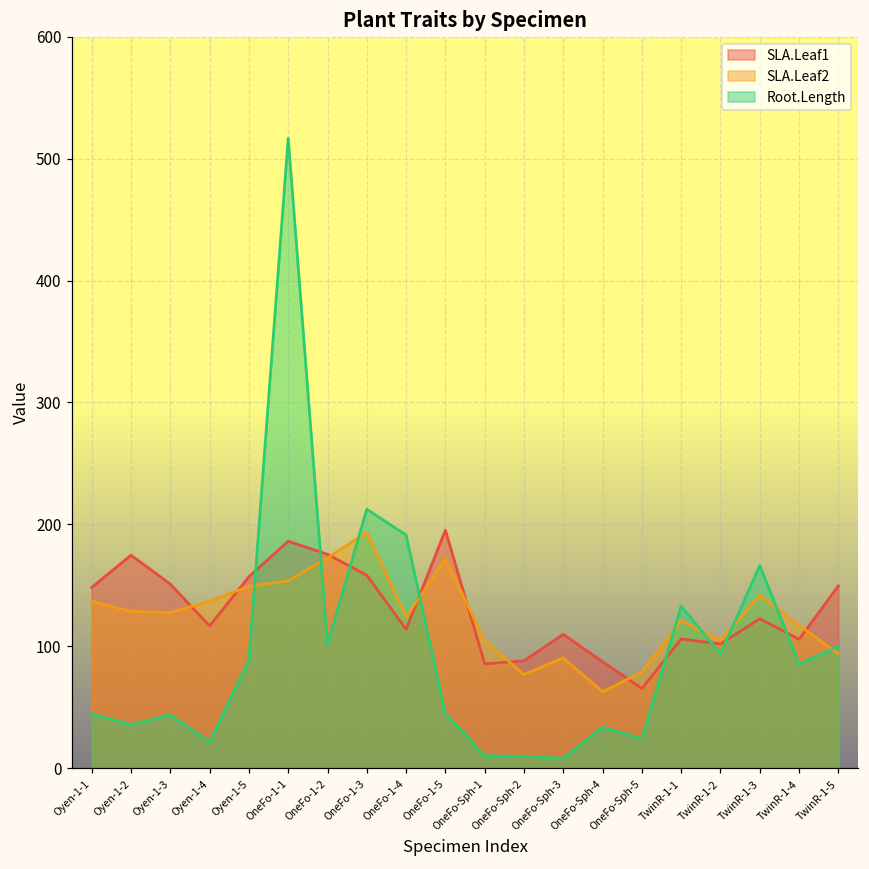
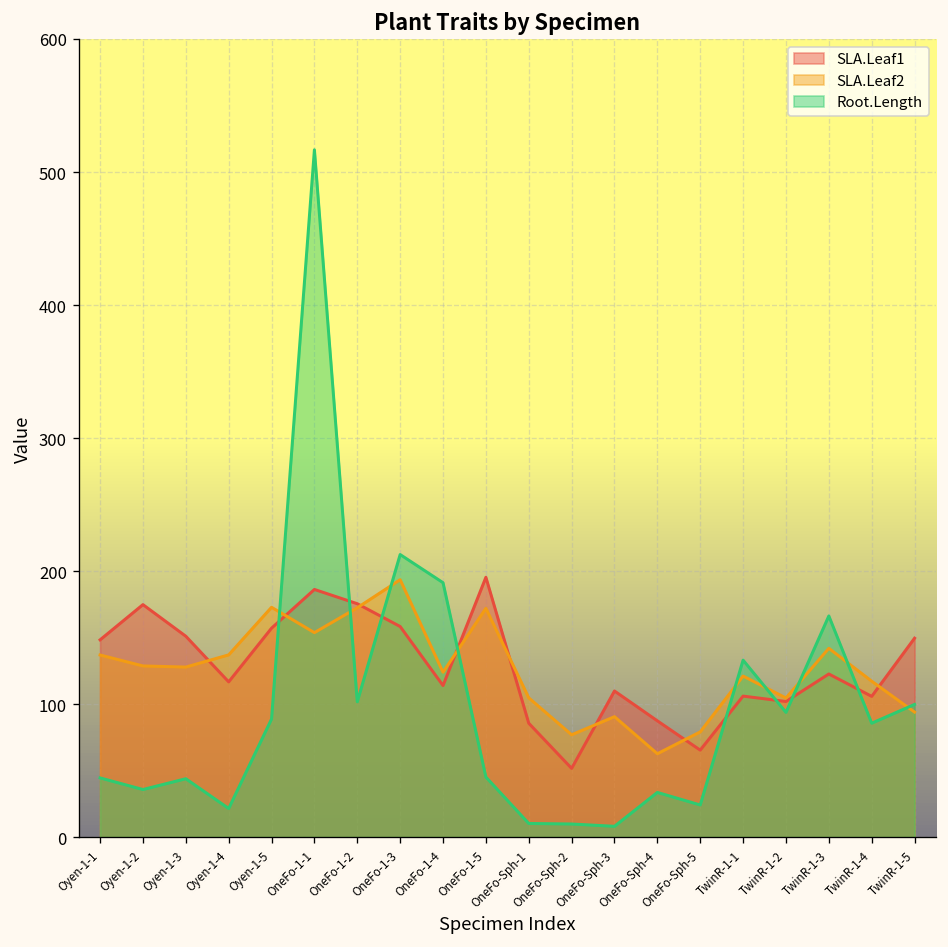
SLA.Leaf2, Oyen-1-5: 149 -> 173
SLA.Leaf1, OneFo-Sph-2: 88 -> 52
